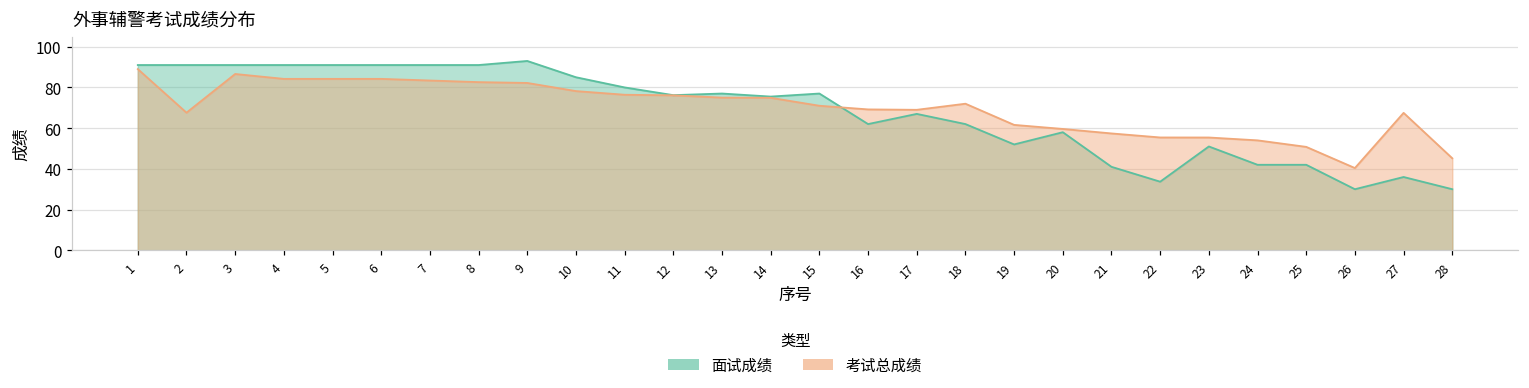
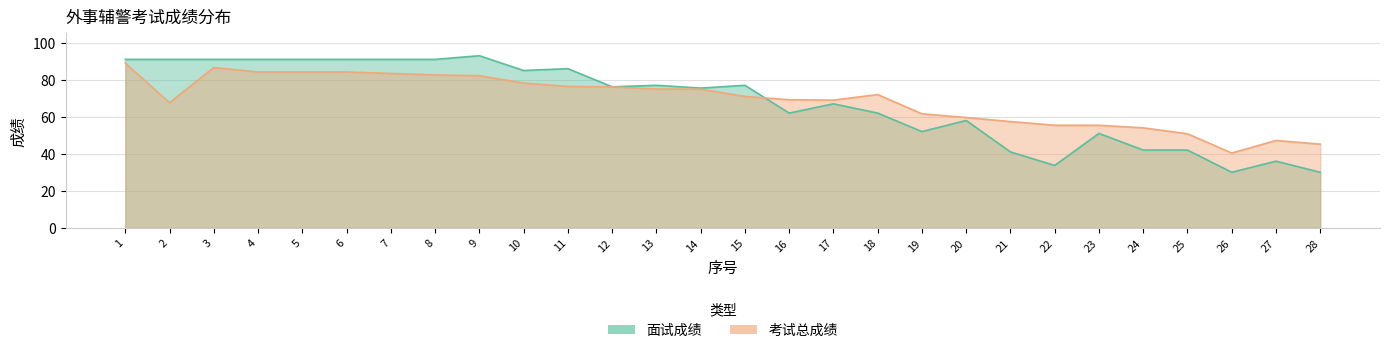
面试成绩, 11: 80 -> 86
考试总成绩, 27: 68 -> 47
